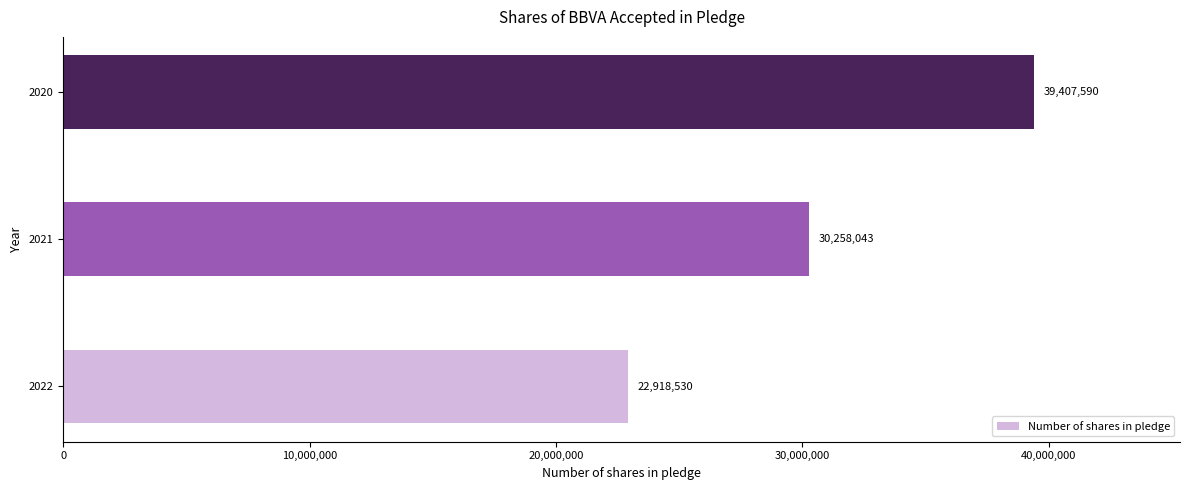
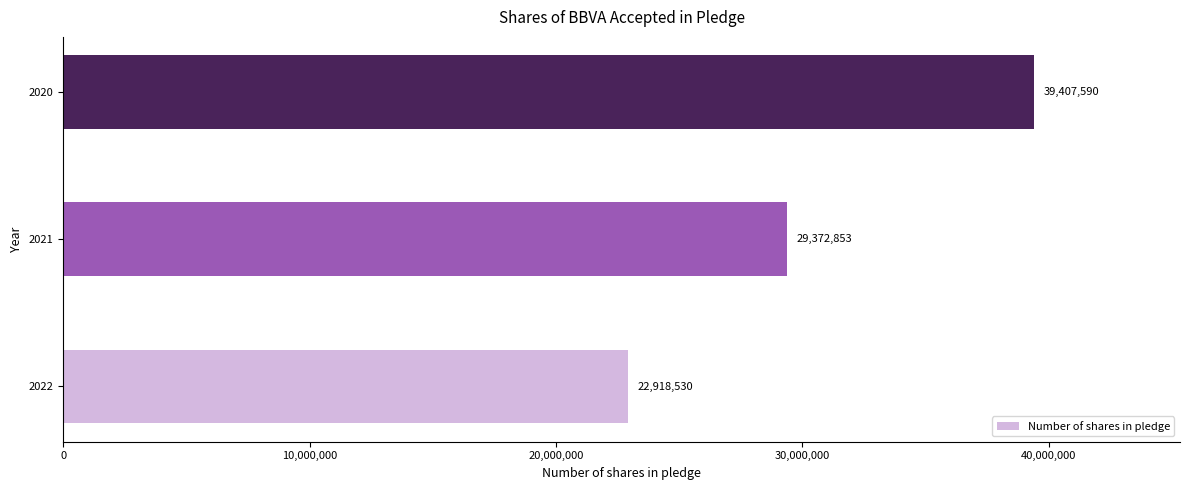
2021: 30,258,043 -> 29,372,853
